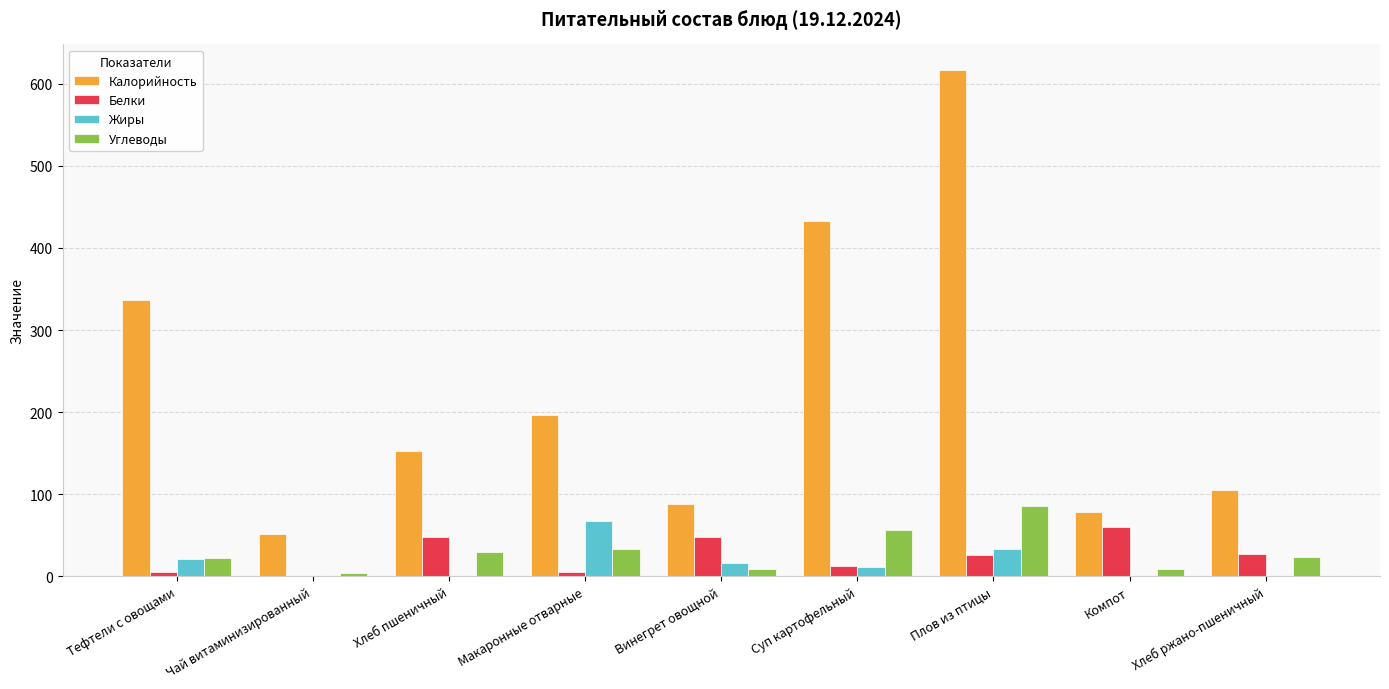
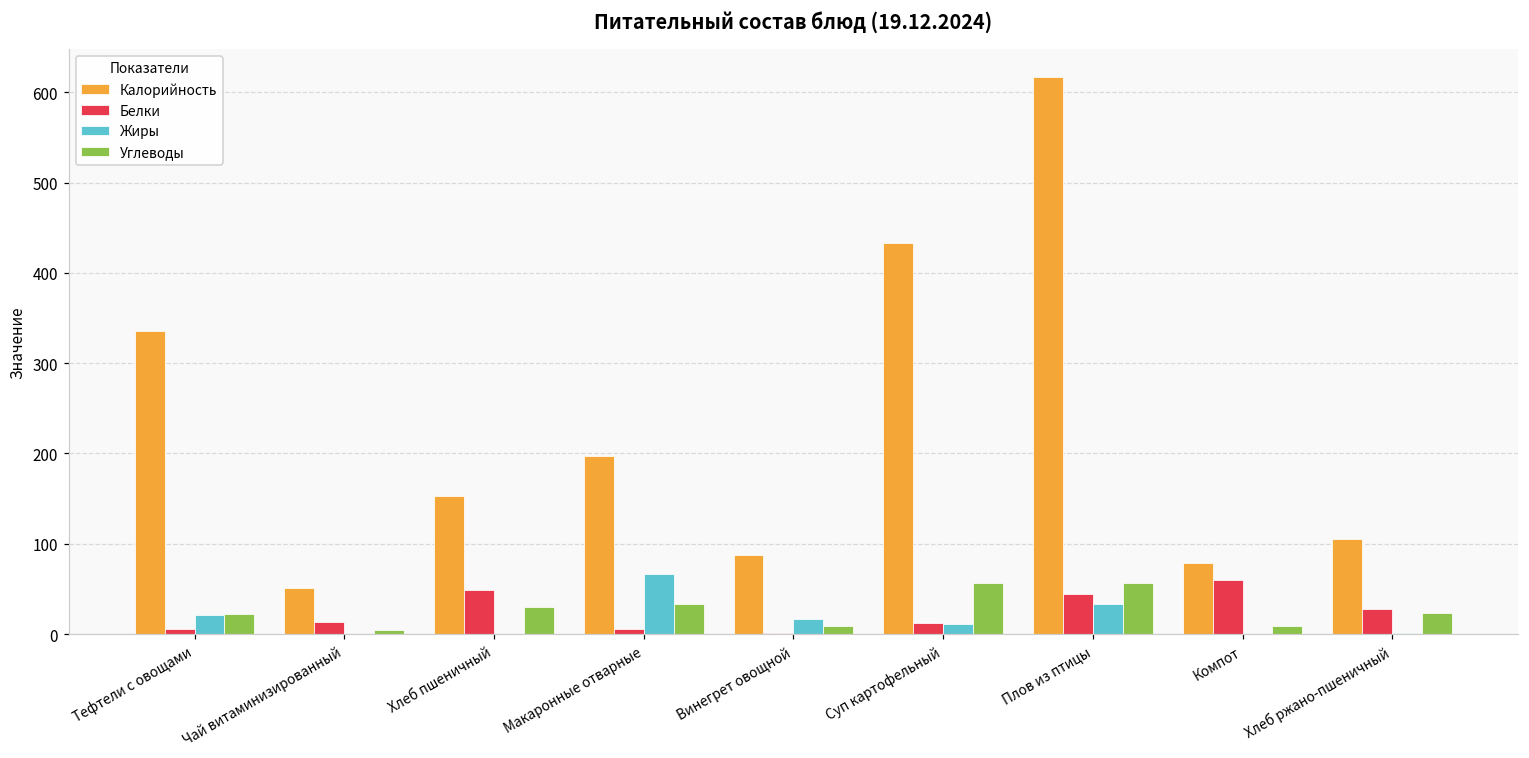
Белки, Чай витаминизированный: 0 -> 10
Белки, Винегрет овощной: 50 -> 0
Белки, Плов из птицы: 30 -> 40
Углеводы, Плов из птицы: 90 -> 60
